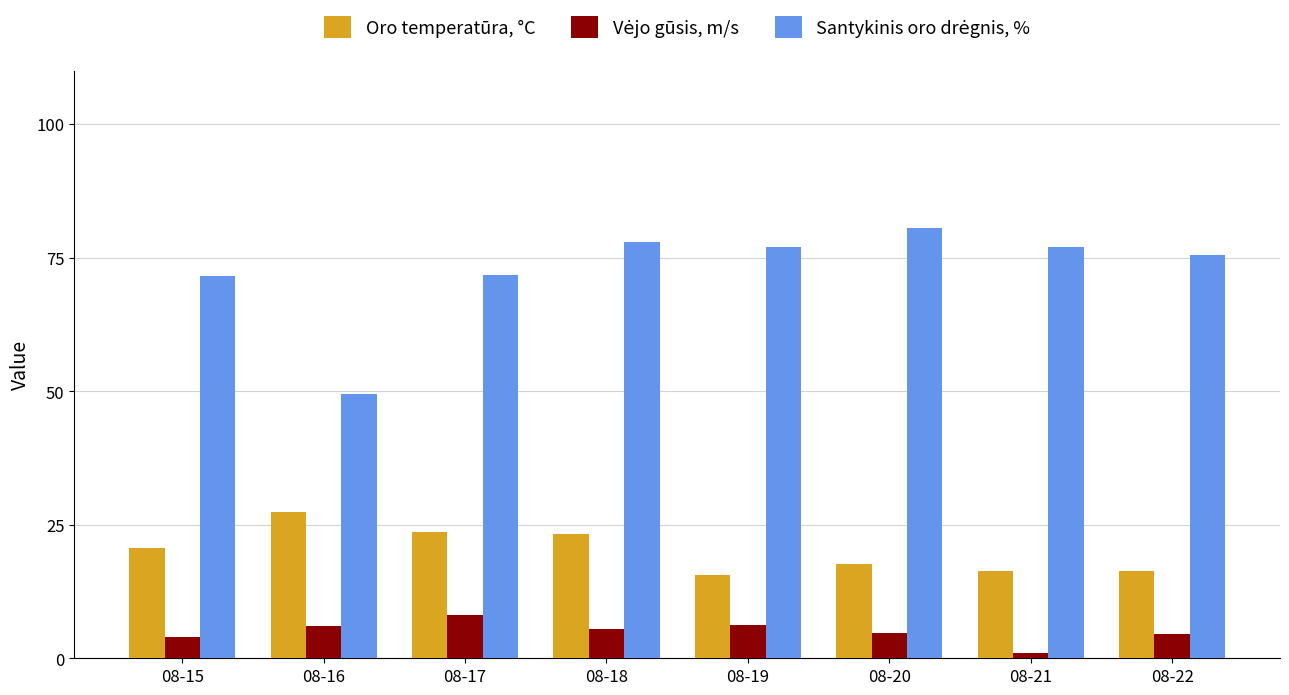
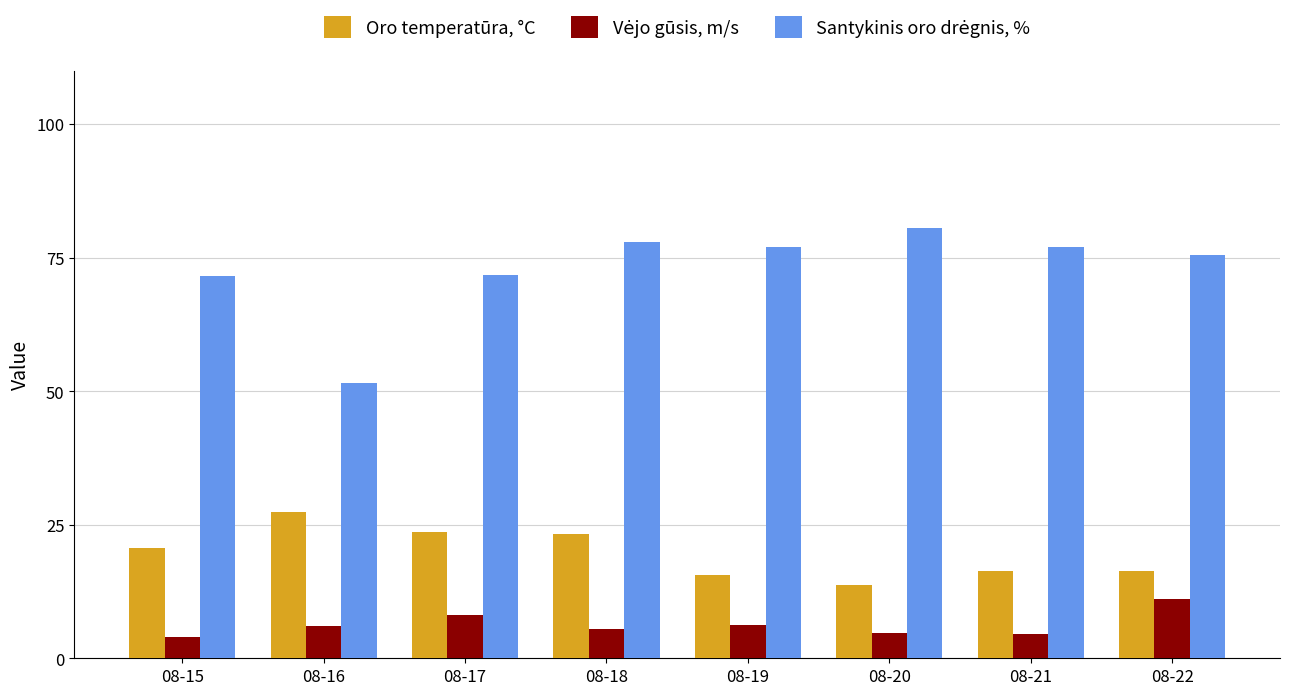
Santykinis oro drėgnis, %, 08-16: 49 -> 52
Oro temperatūra, °C, 08-20: 18 -> 14
Vėjo gūsis, m/s, 08-21: 1 -> 4
Vėjo gūsis, m/s, 08-22: 5 -> 11
